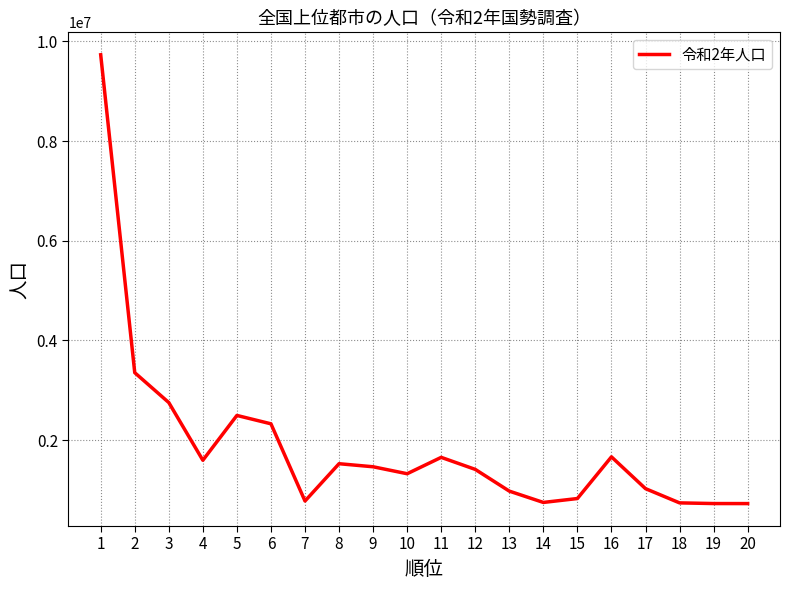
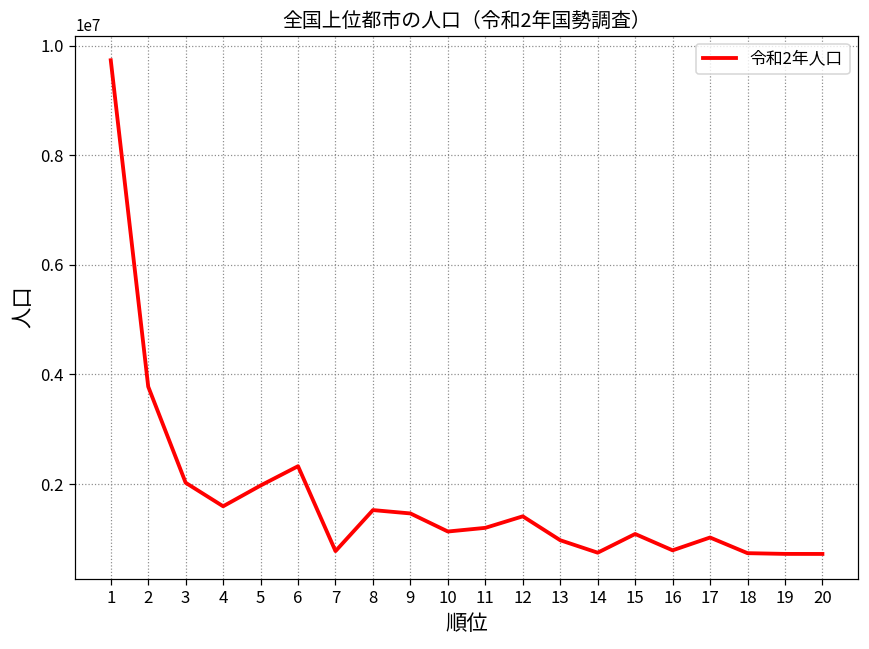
2: 3400000 -> 3800000
3: 2800000 -> 2000000
5: 2500000 -> 2000000
10: 1300000 -> 1100000
11: 1700000 -> 1200000
15: 800000 -> 1100000
16: 1700000 -> 800000
